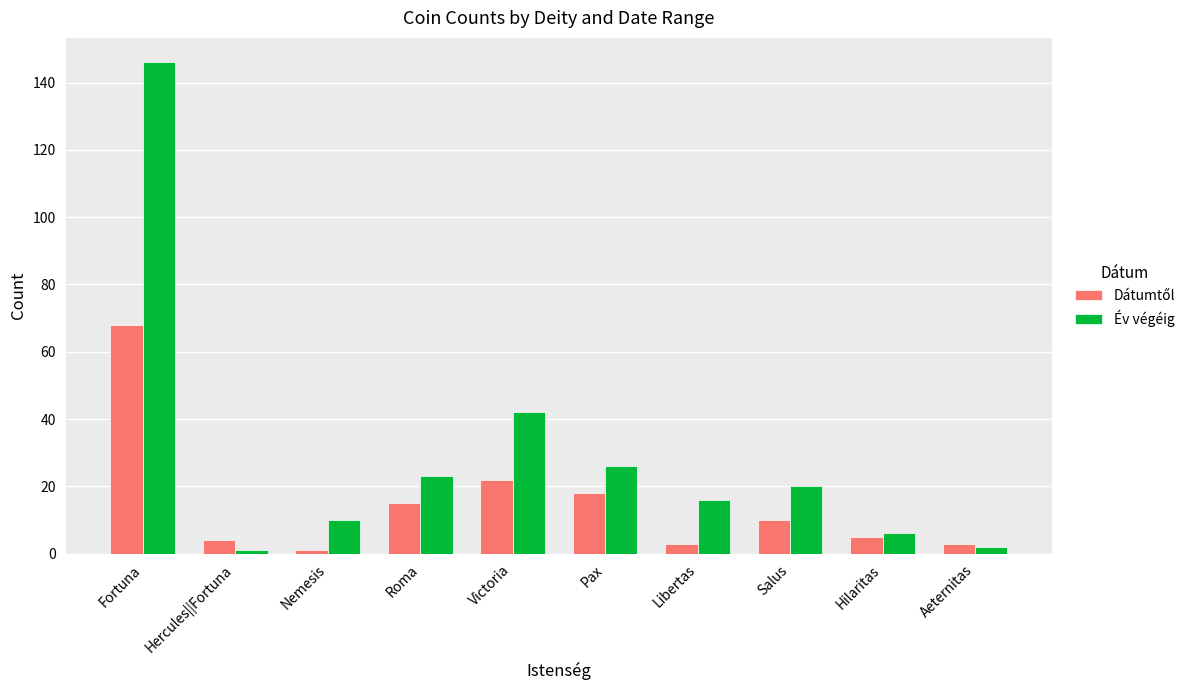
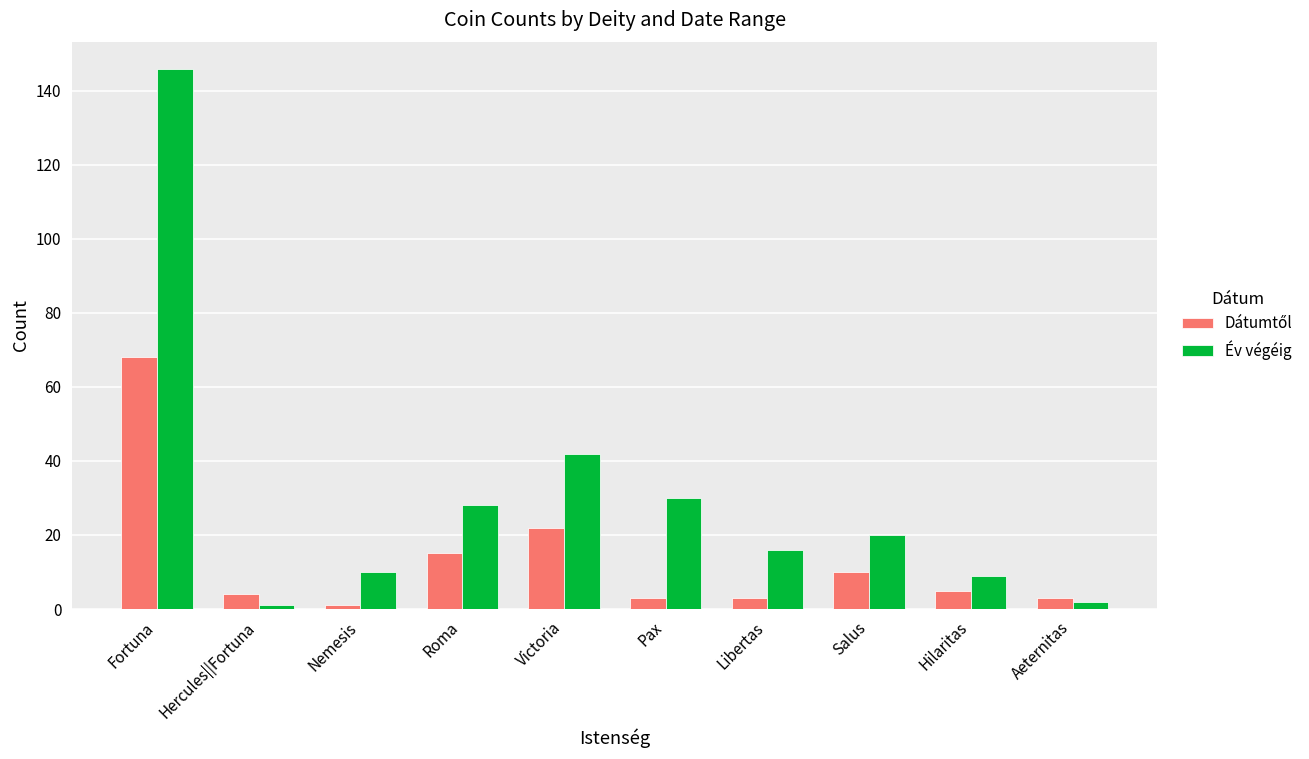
Év végéig, Roma: 23 -> 28
Dátumtől, Pax: 18 -> 3
Év végéig, Pax: 26 -> 30
Év végéig, Hilaritas: 6 -> 9
